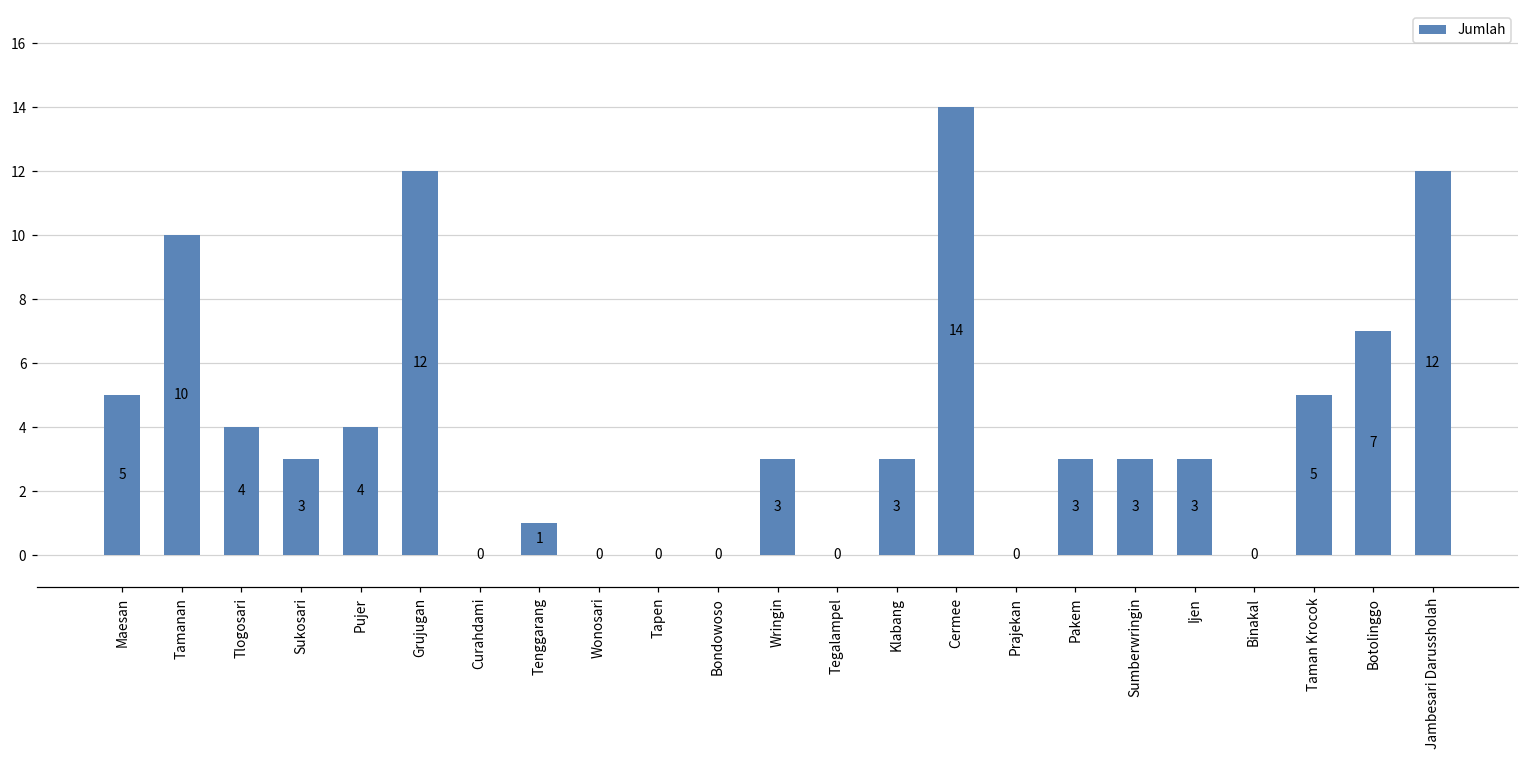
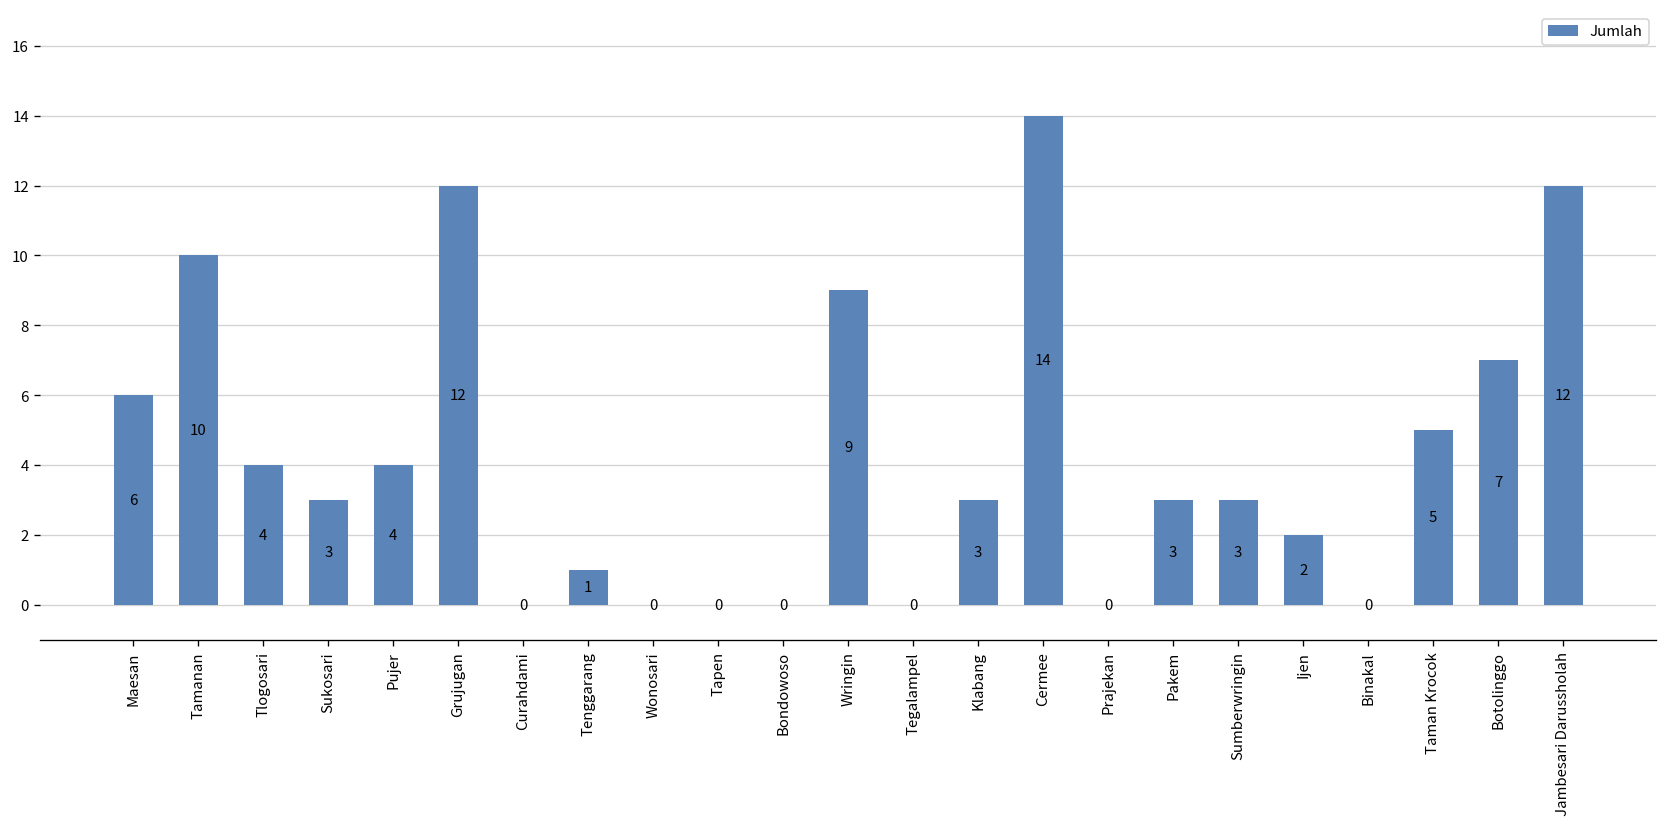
Maesan: 5 -> 6
Wringin: 3 -> 9
Ijen: 3 -> 2
